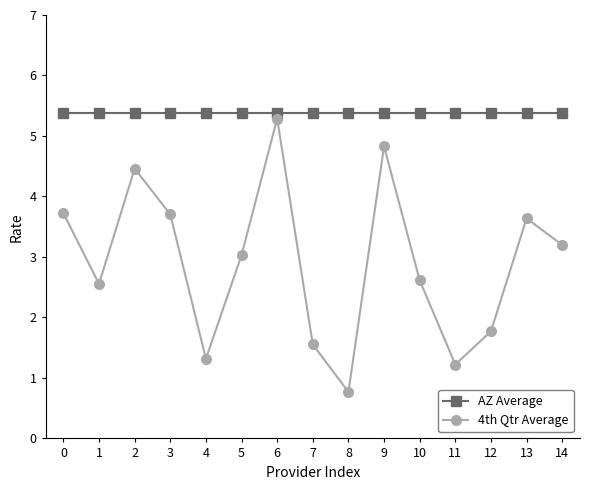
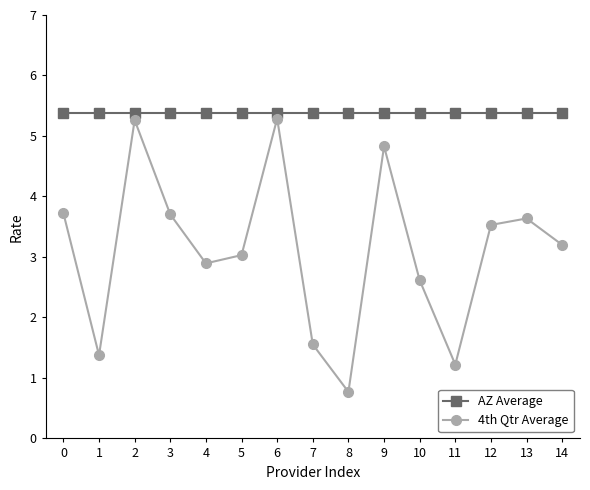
4th Qtr Average, 1: 2.6 -> 1.4
4th Qtr Average, 2: 4.5 -> 5.3
4th Qtr Average, 4: 1.3 -> 2.9
4th Qtr Average, 12: 1.8 -> 3.5
